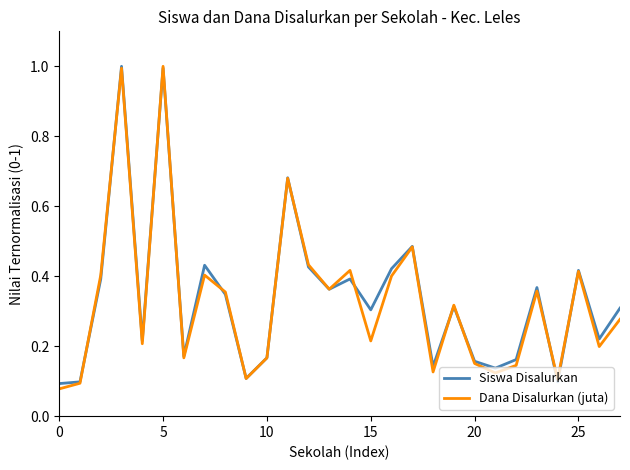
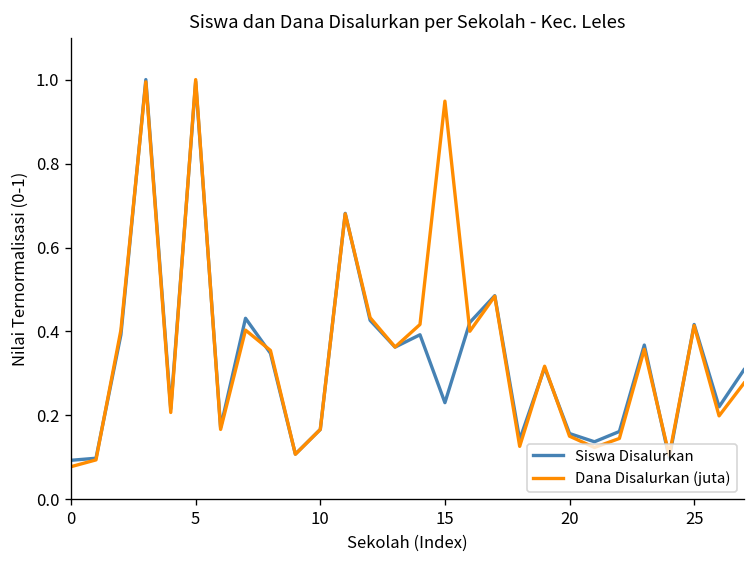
Siswa Disalurkan, 15: 0.30 -> 0.23
Dana Disalurkan (juta), 15: 0.22 -> 0.95
